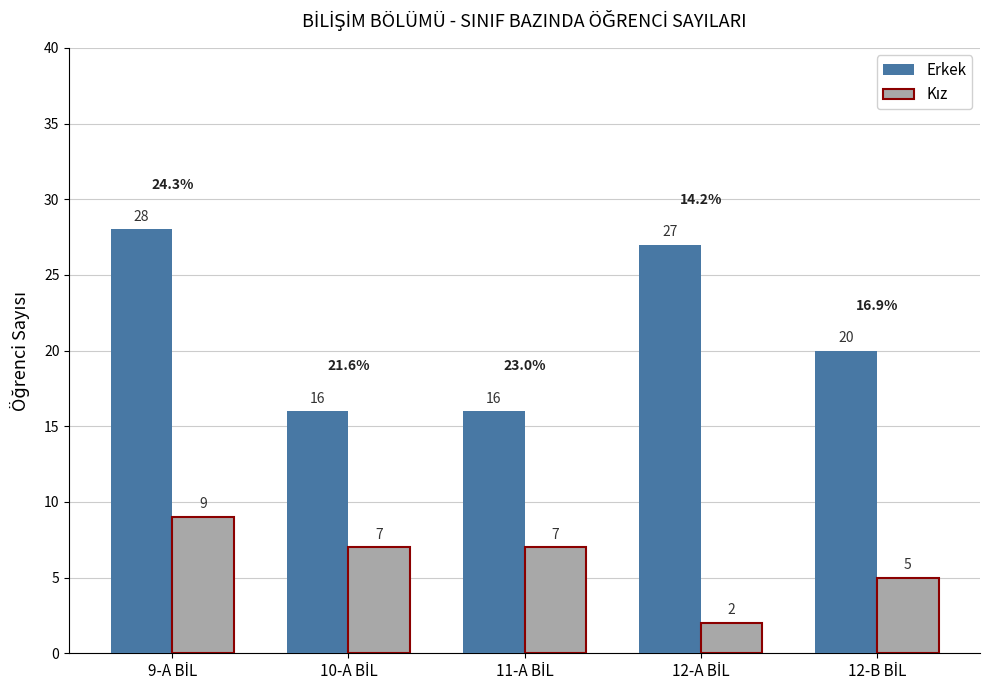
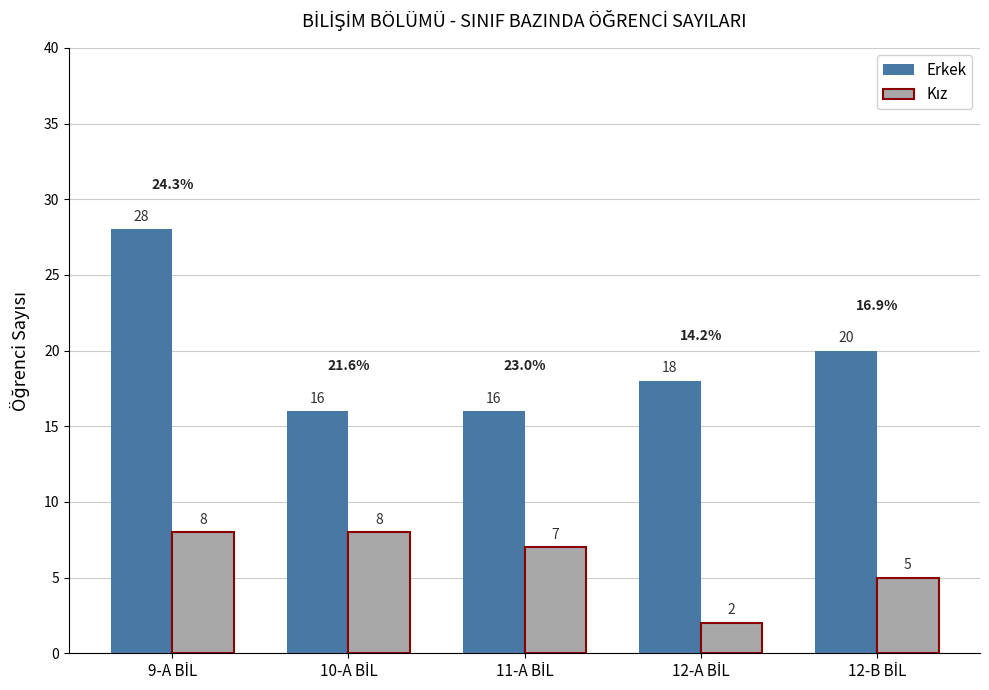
Kız, 9-A BİL: 9 -> 8
Kız, 10-A BİL: 7 -> 8
Erkek, 12-A BİL: 27 -> 18
